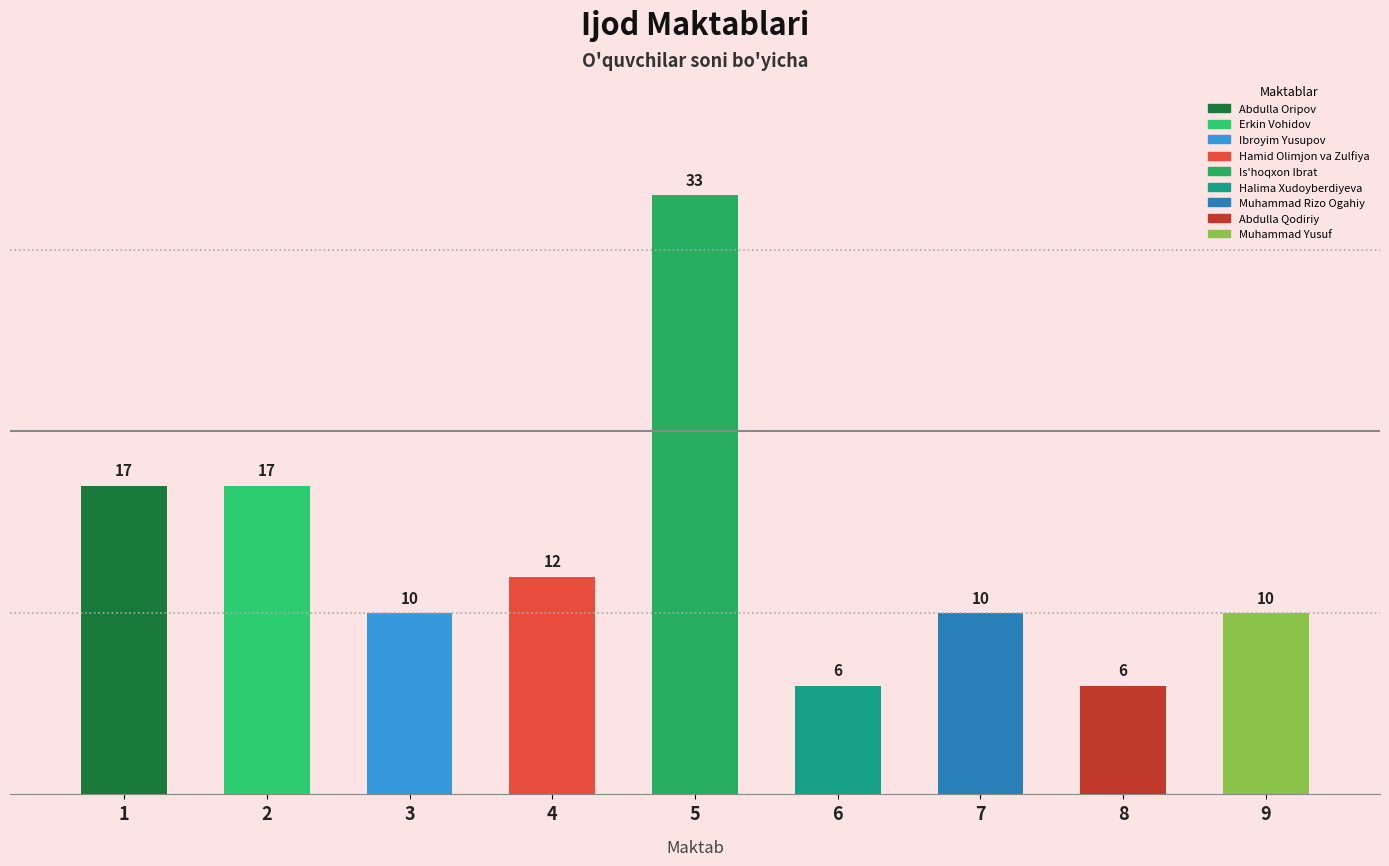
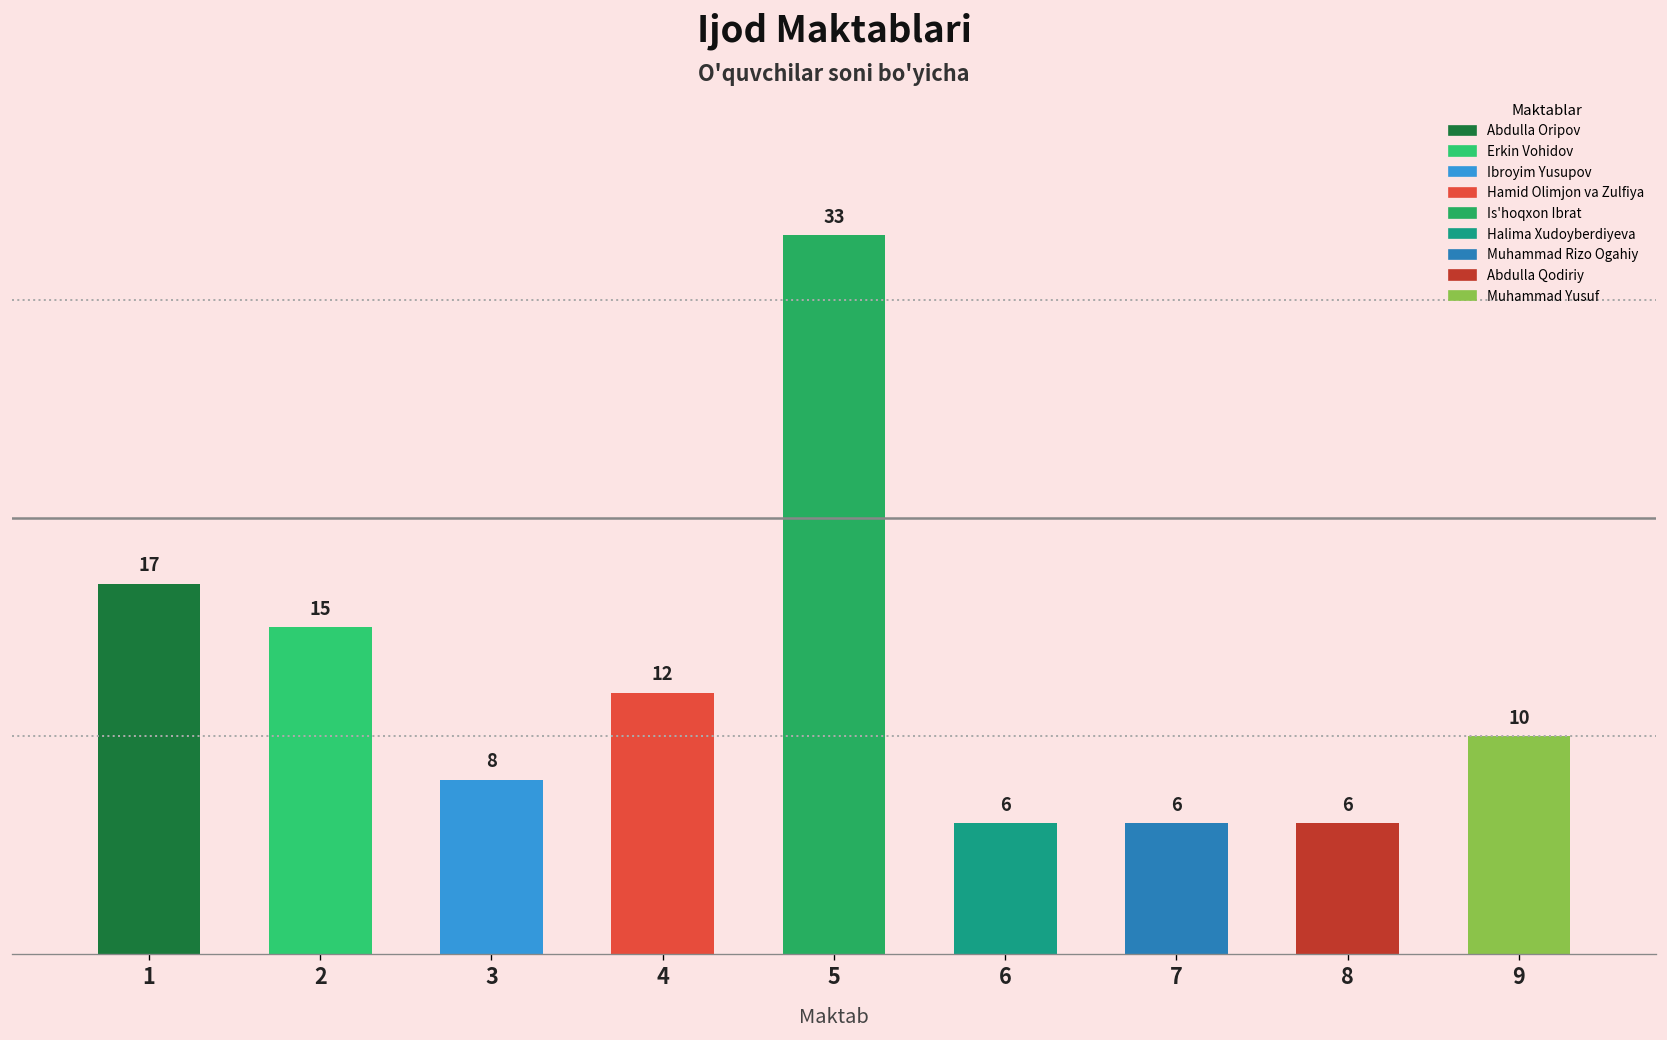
2: 17 -> 15
3: 10 -> 8
7: 10 -> 6
